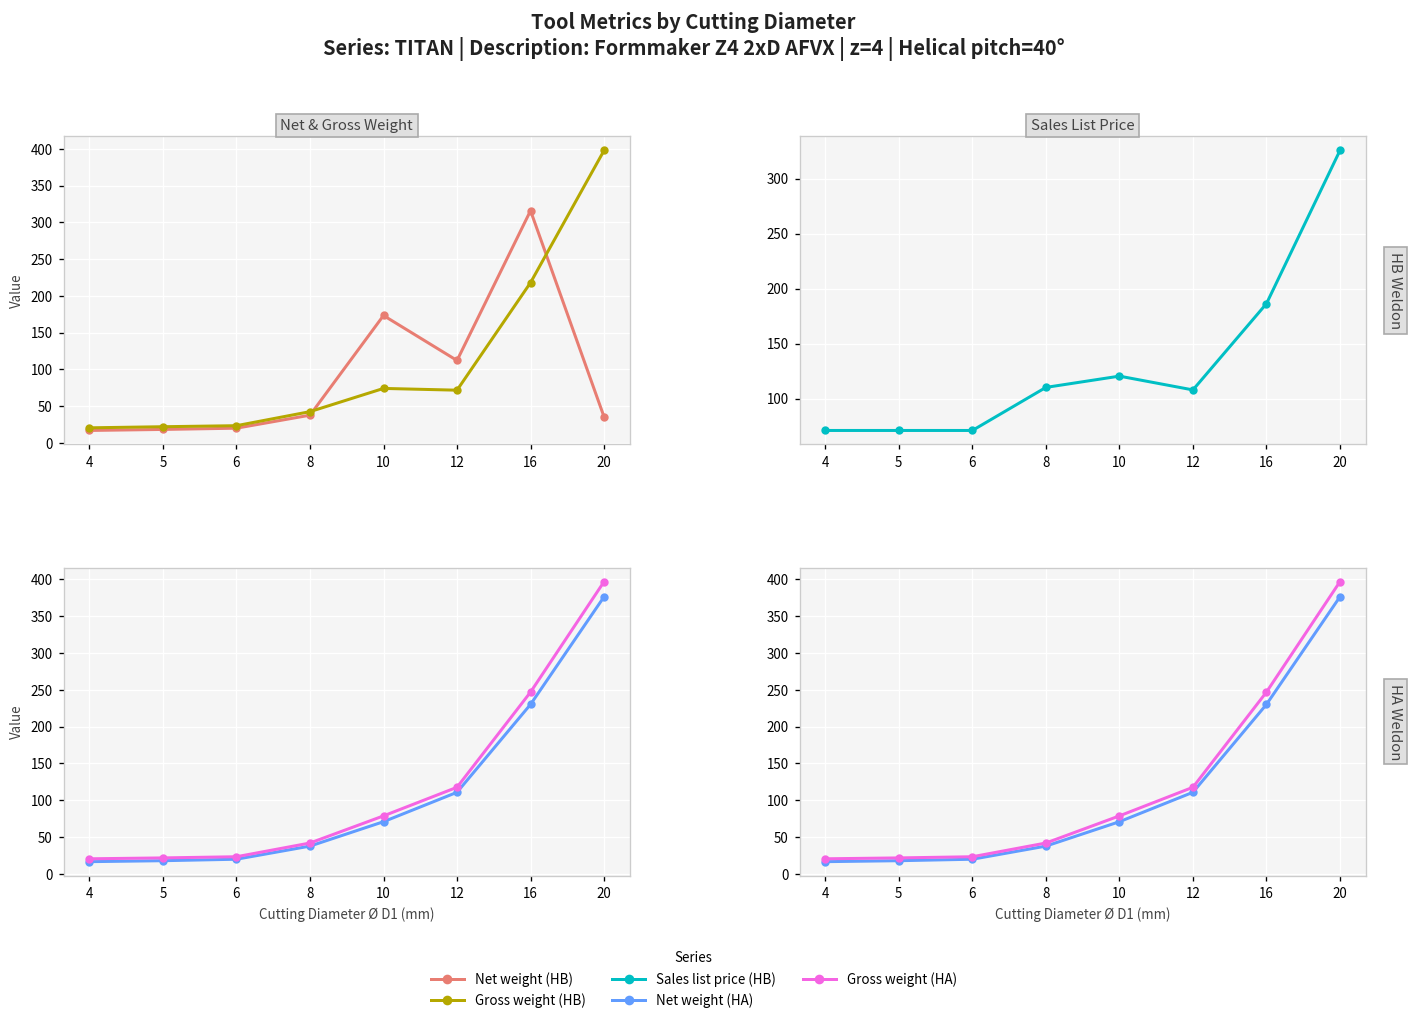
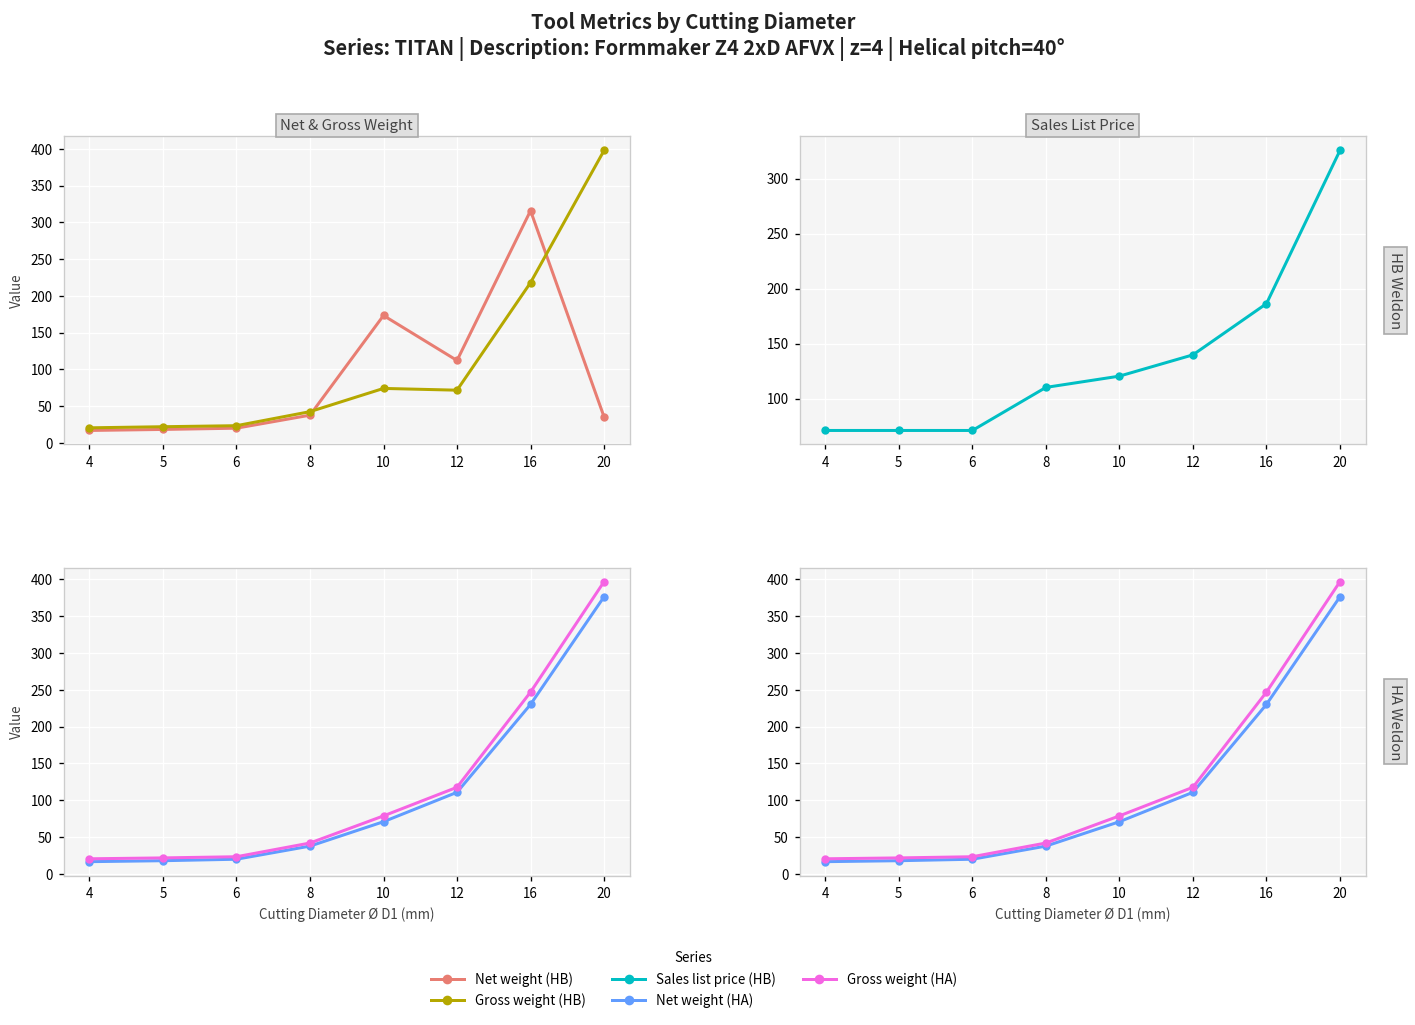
Sales List Price, 12: 110 -> 140
